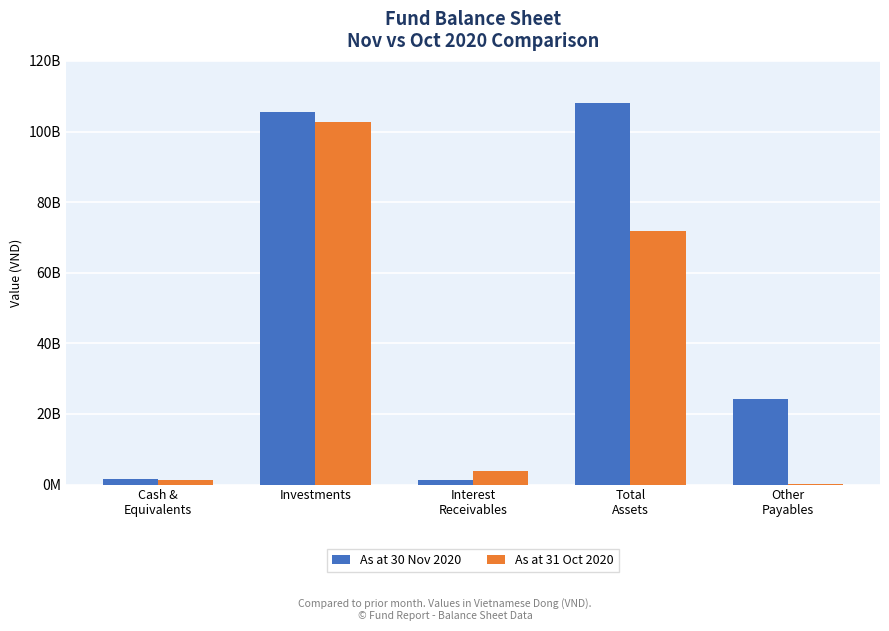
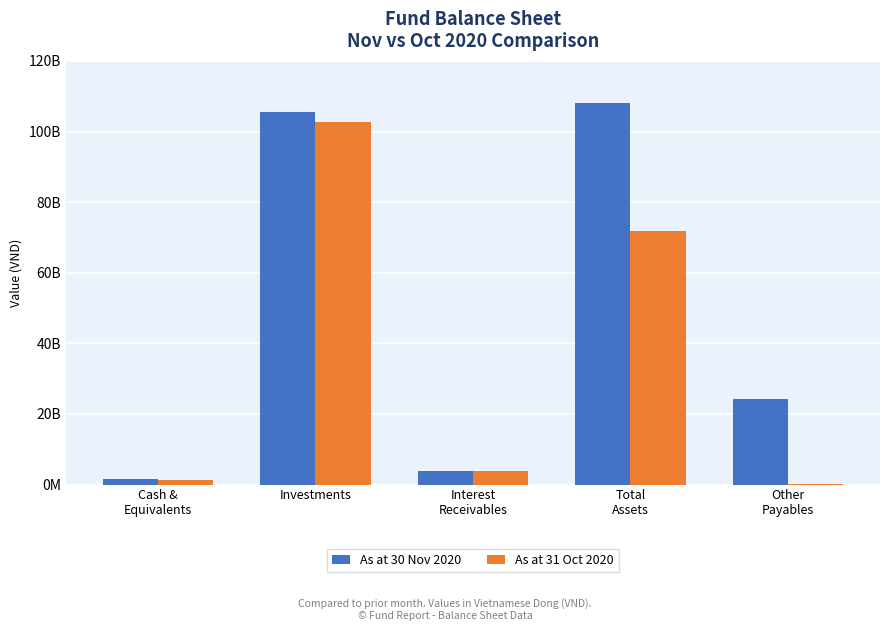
As at 30 Nov 2020, Interest Receivables: 1000000000 -> 4000000000
